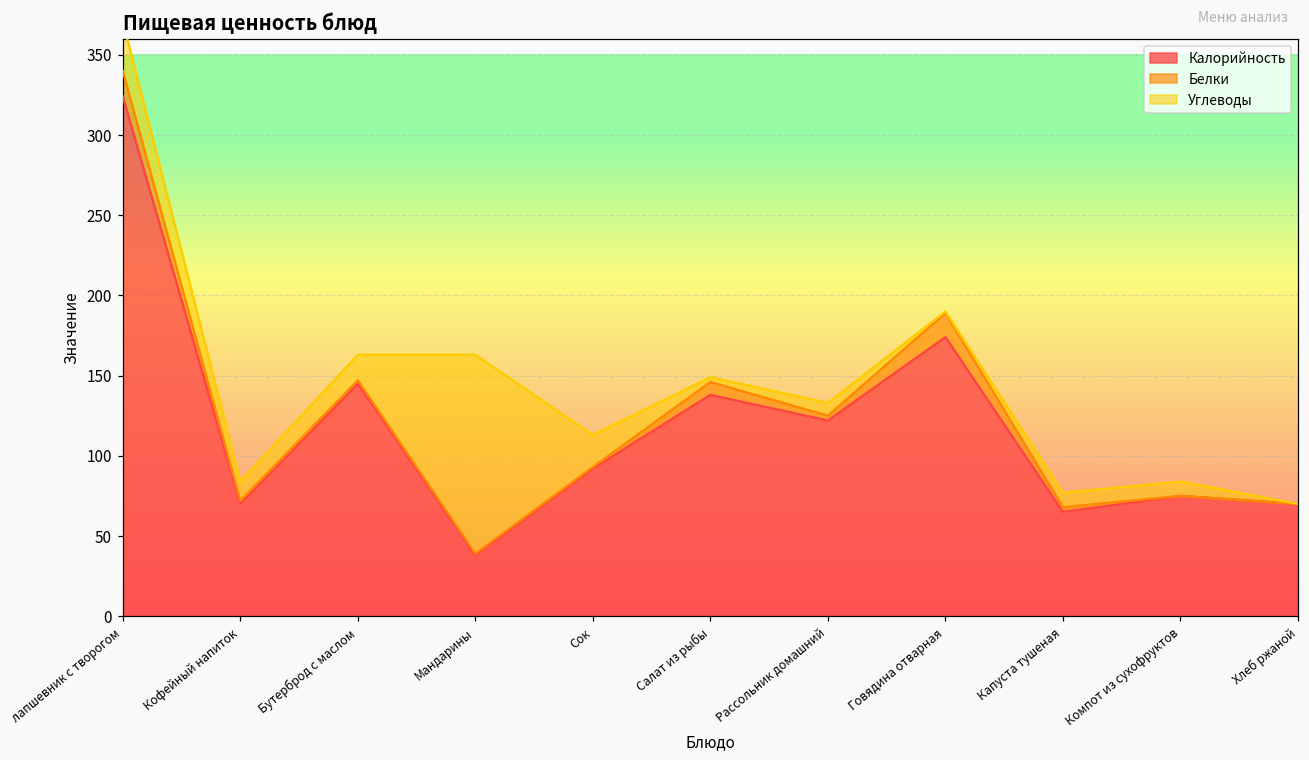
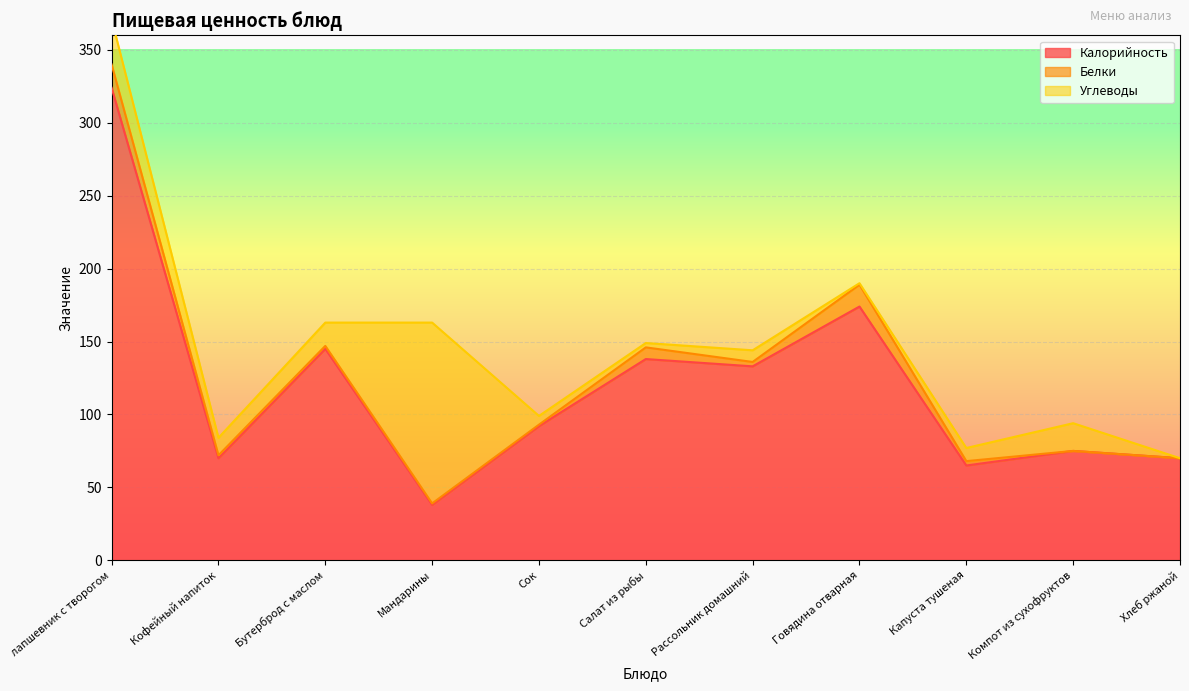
Углеводы, Сок: 20 -> 6
Калорийность, Рассольник домашний: 122 -> 133
Углеводы, Компот из сухофруктов: 9 -> 19
